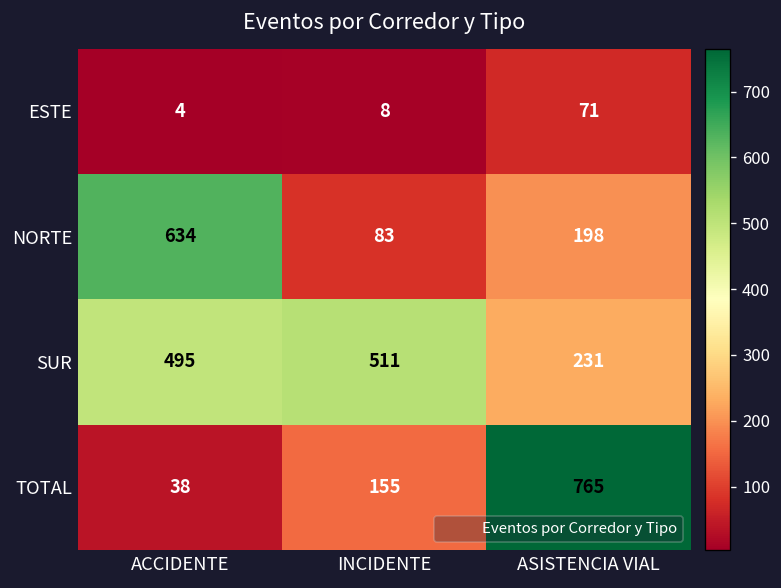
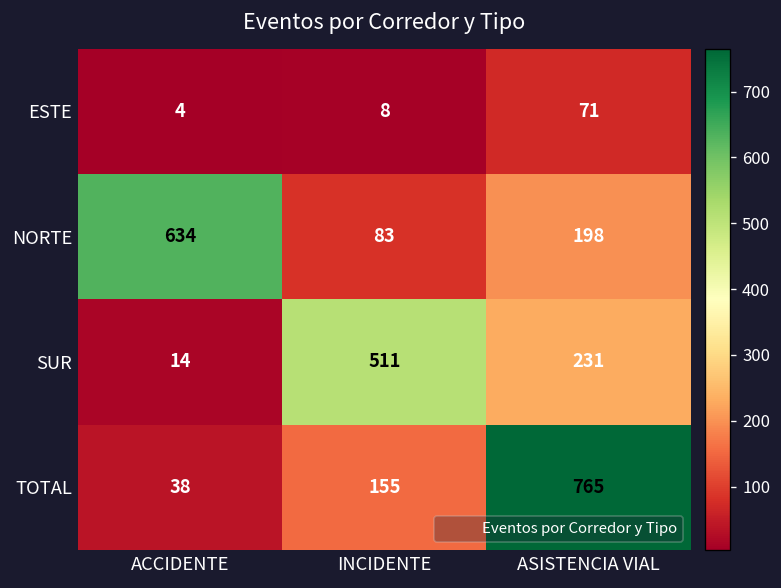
SUR, ACCIDENTE: 495 -> 14
